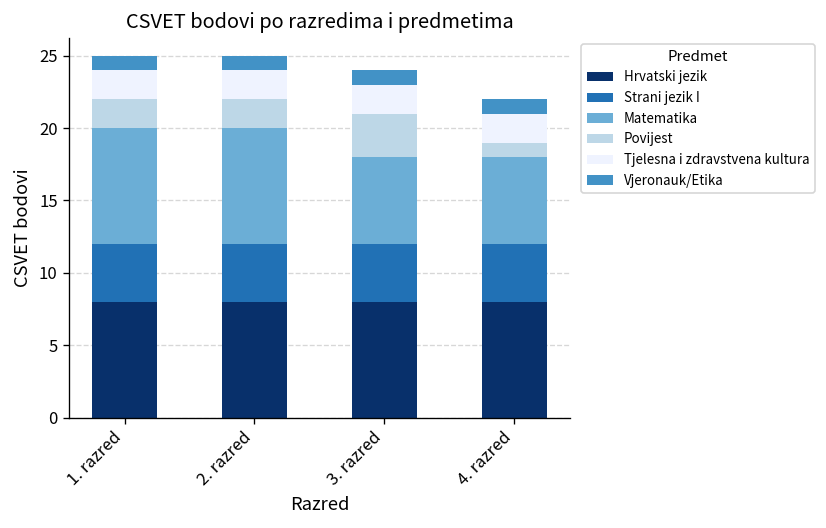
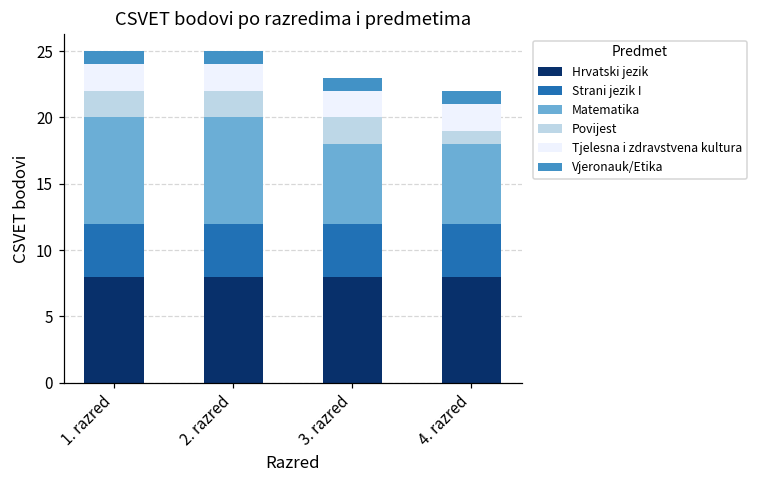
Povijest, 3. razred: 3 -> 2
